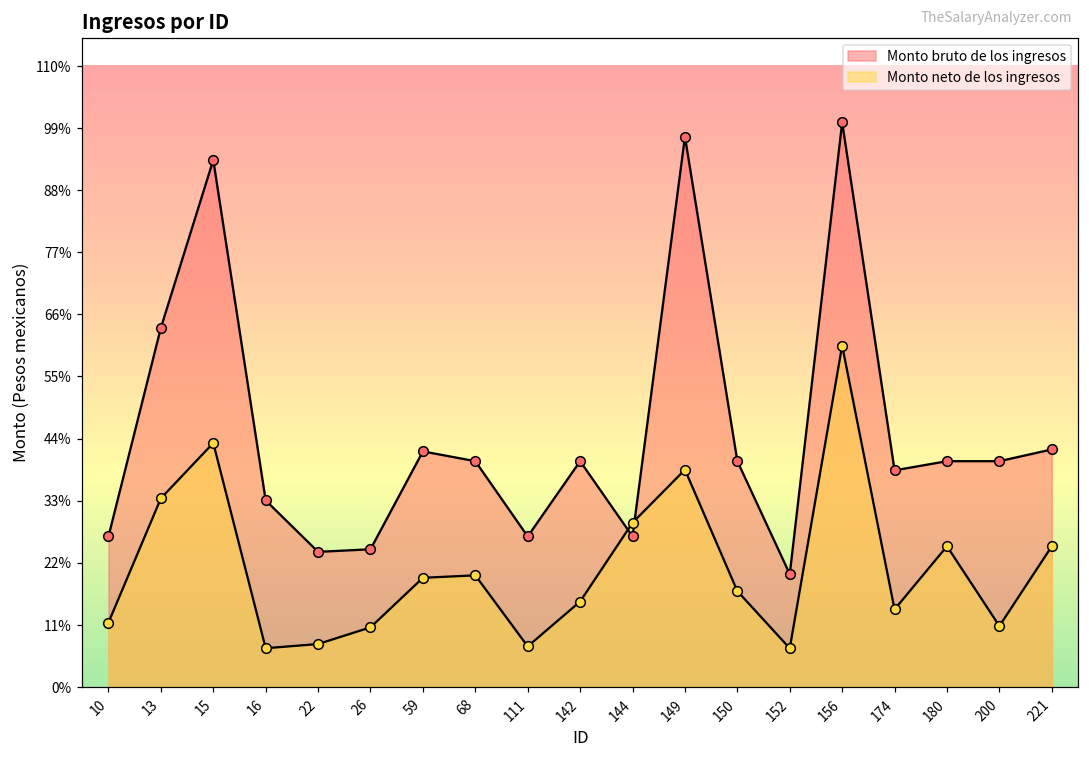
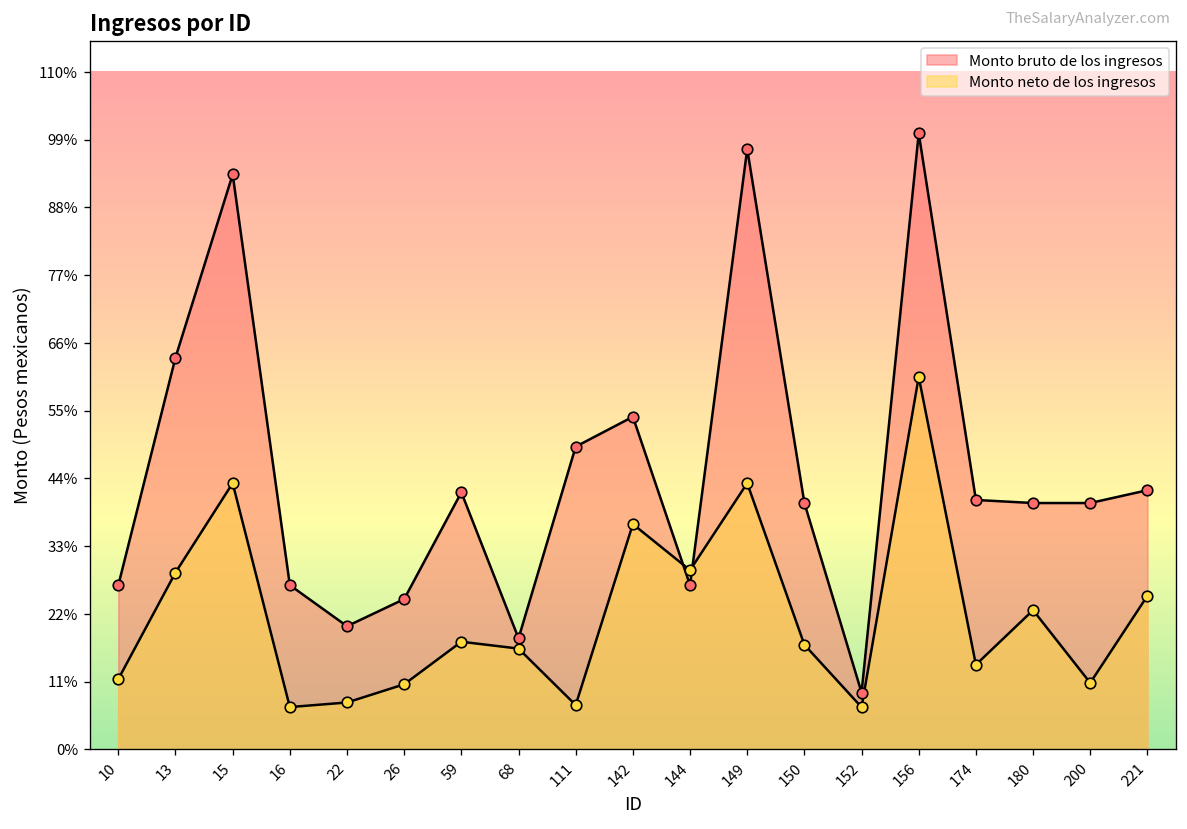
Monto neto de los ingresos, 13: 33% -> 29%
Monto bruto de los ingresos, 16: 33% -> 27%
Monto bruto de los ingresos, 22: 24% -> 20%
Monto neto de los ingresos, 59: 19% -> 17%
Monto bruto de los ingresos, 68: 40% -> 18%
Monto neto de los ingresos, 68: 20% -> 16%
Monto bruto de los ingresos, 111: 27% -> 49%
Monto bruto de los ingresos, 142: 40% -> 54%
Monto neto de los ingresos, 142: 15% -> 37%
Monto neto de los ingresos, 149: 38% -> 43%
Monto bruto de los ingresos, 152: 20% -> 9%
Monto bruto de los ingresos, 174: 38% -> 40%
Monto neto de los ingresos, 180: 25% -> 23%
